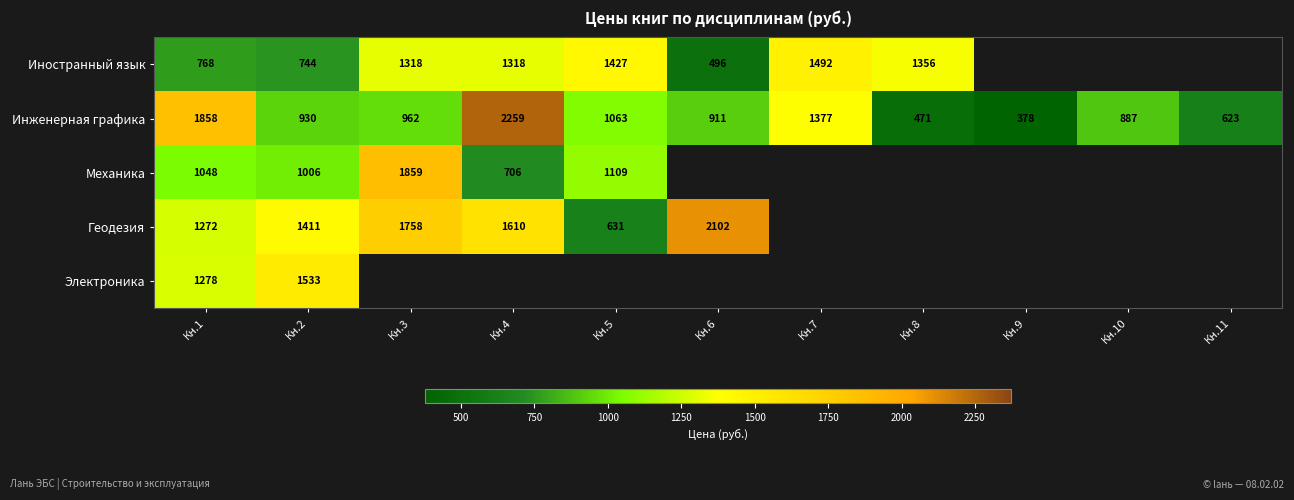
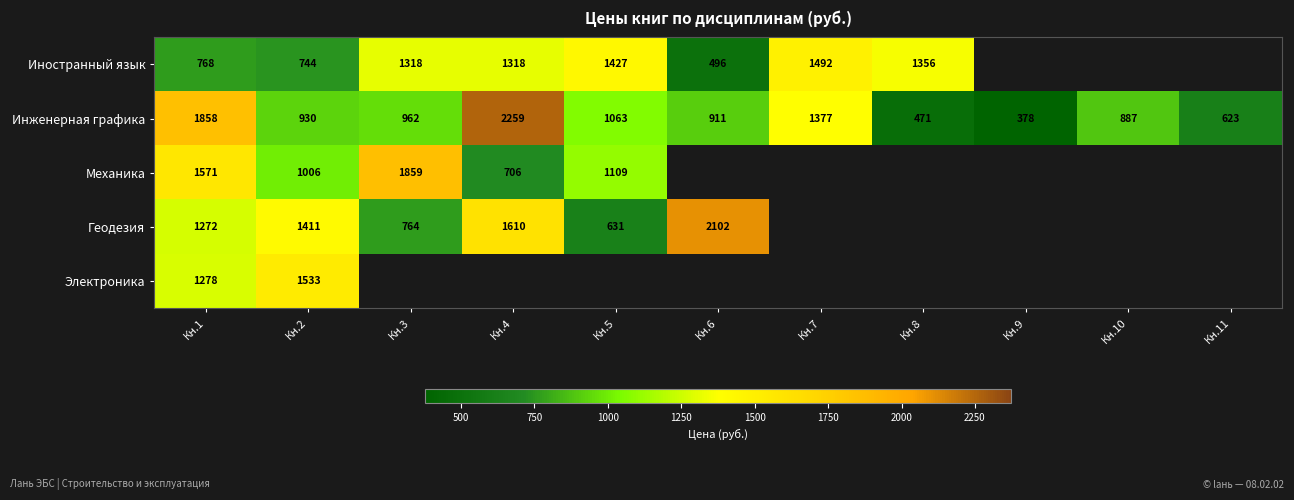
Механика, Кн.1: 1048 -> 1571
Геодезия, Кн.3: 1758 -> 764
